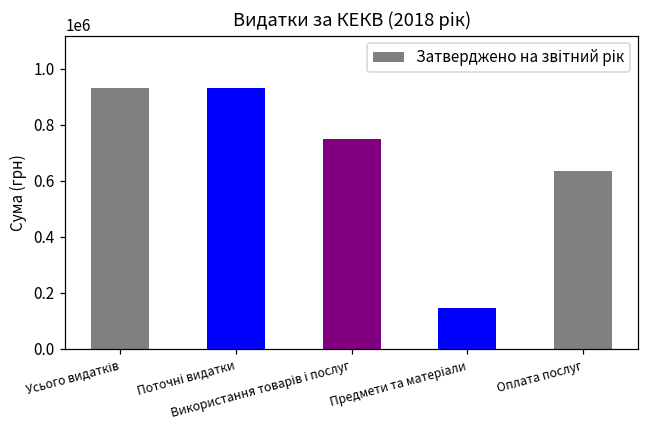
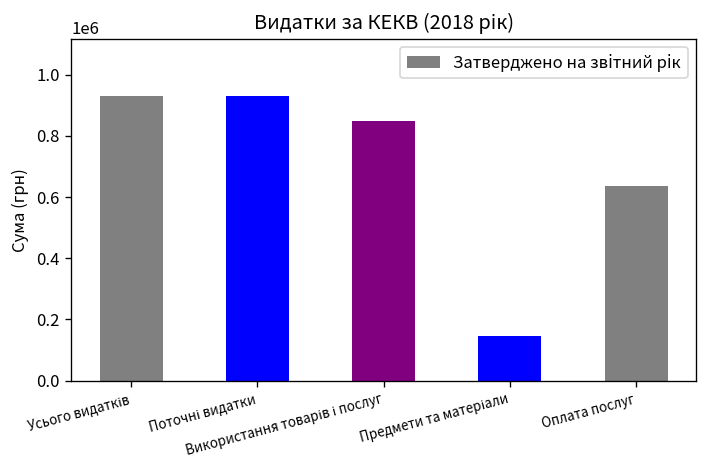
Використання товарів і послуг: 750000 -> 850000
